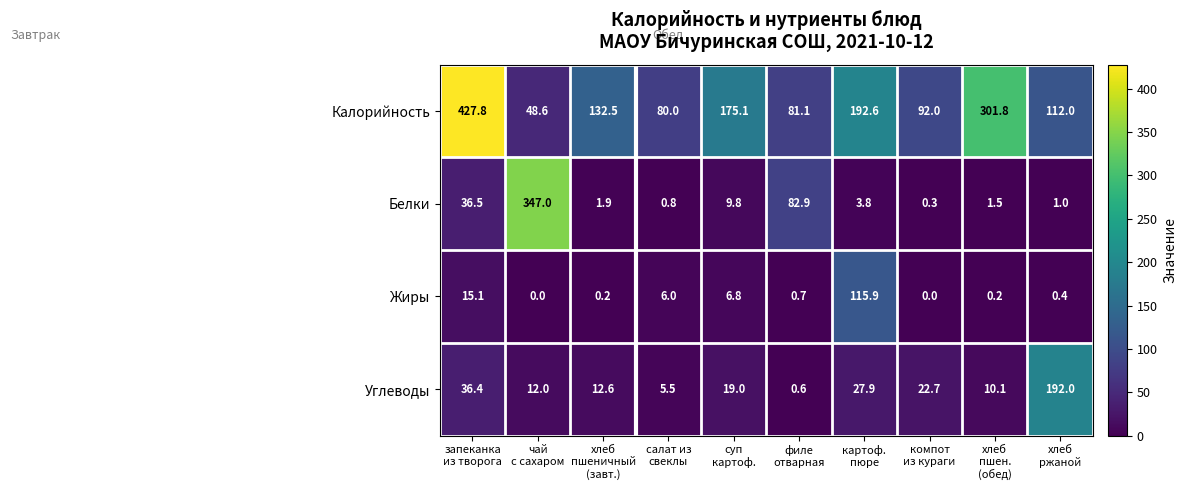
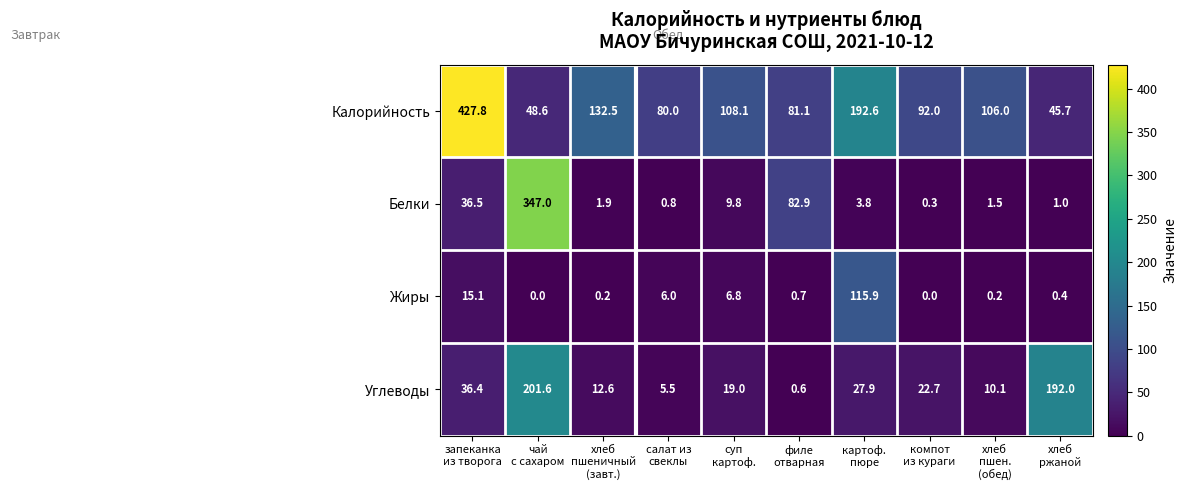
Калорийность, суп картоф.: 175.1 -> 108.1
Калорийность, хлеб пшен. (обед): 301.8 -> 106.0
Калорийность, хлеб ржаной: 112.0 -> 45.7
Углеводы, чай с сахаром: 12.0 -> 201.6
